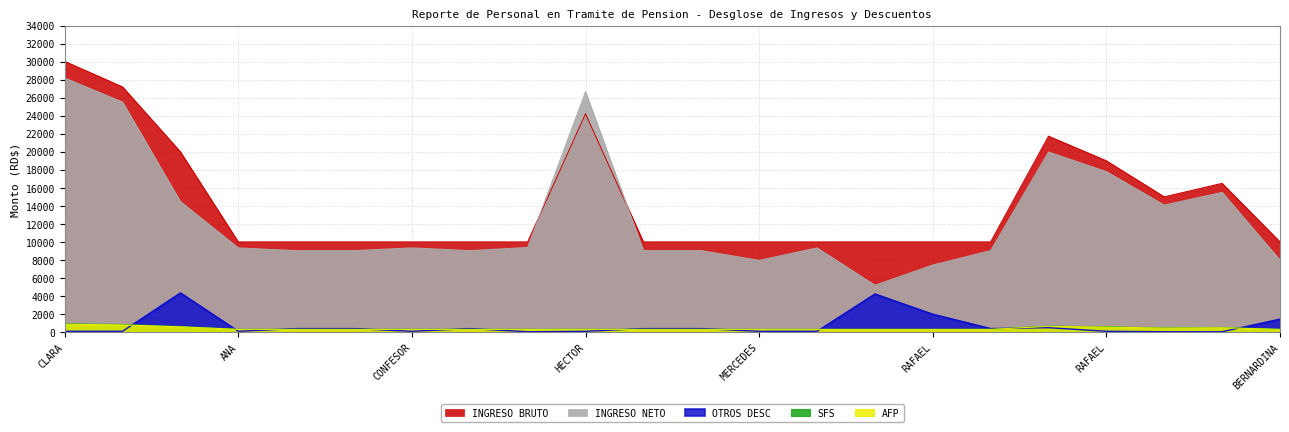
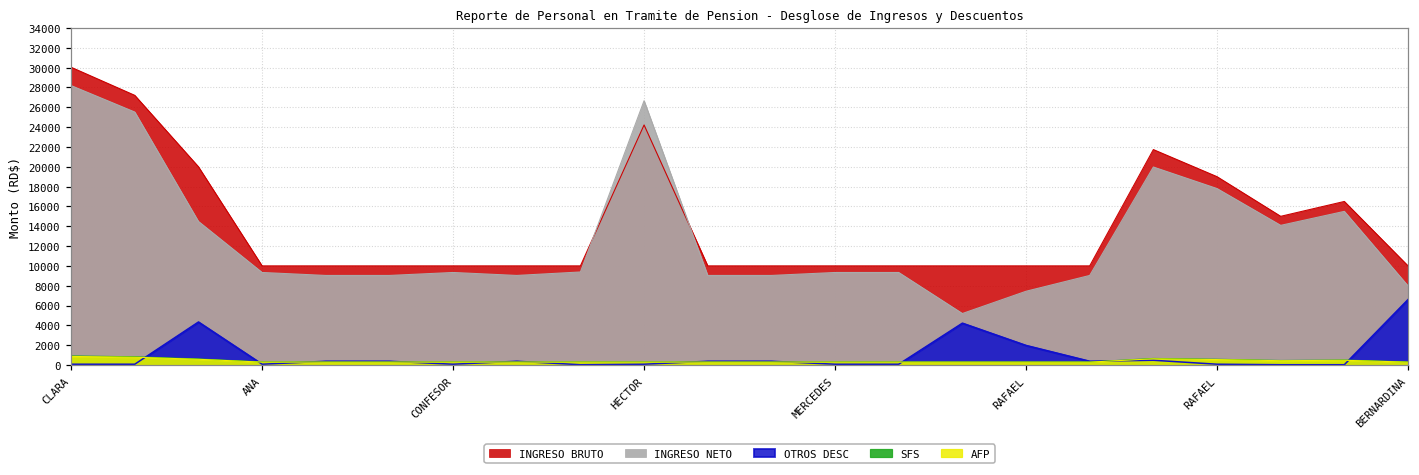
INGRESO NETO, MERCEDES: 8000 -> 9000
OTROS DESC, BERNARDINA: 1000 -> 7000
